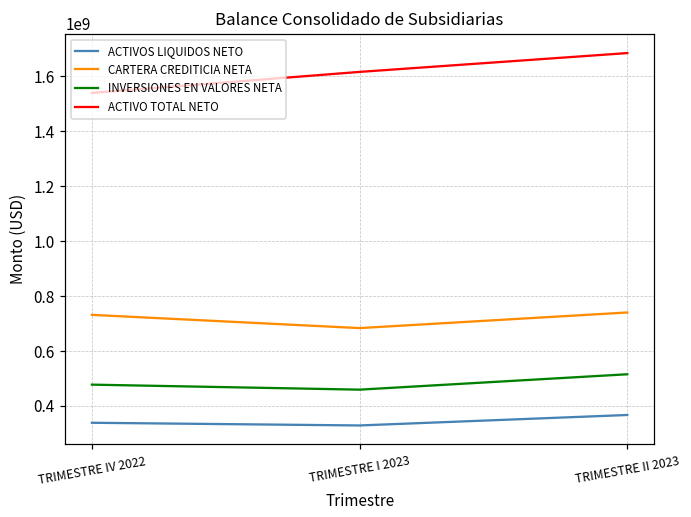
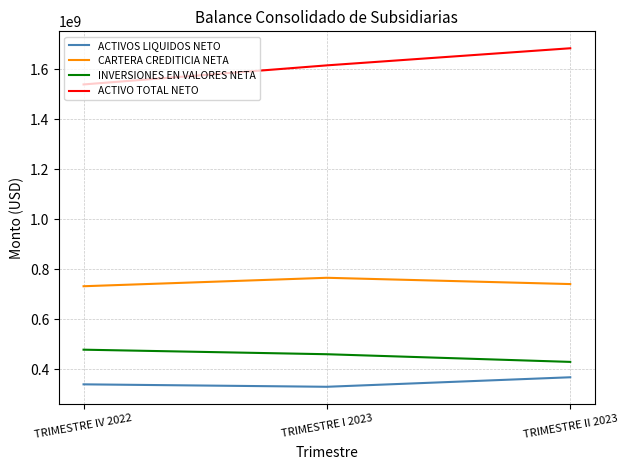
CARTERA CREDITICIA NETA, TRIMESTRE I 2023: 680000000 -> 770000000
INVERSIONES EN VALORES NETA, TRIMESTRE II 2023: 520000000 -> 430000000
